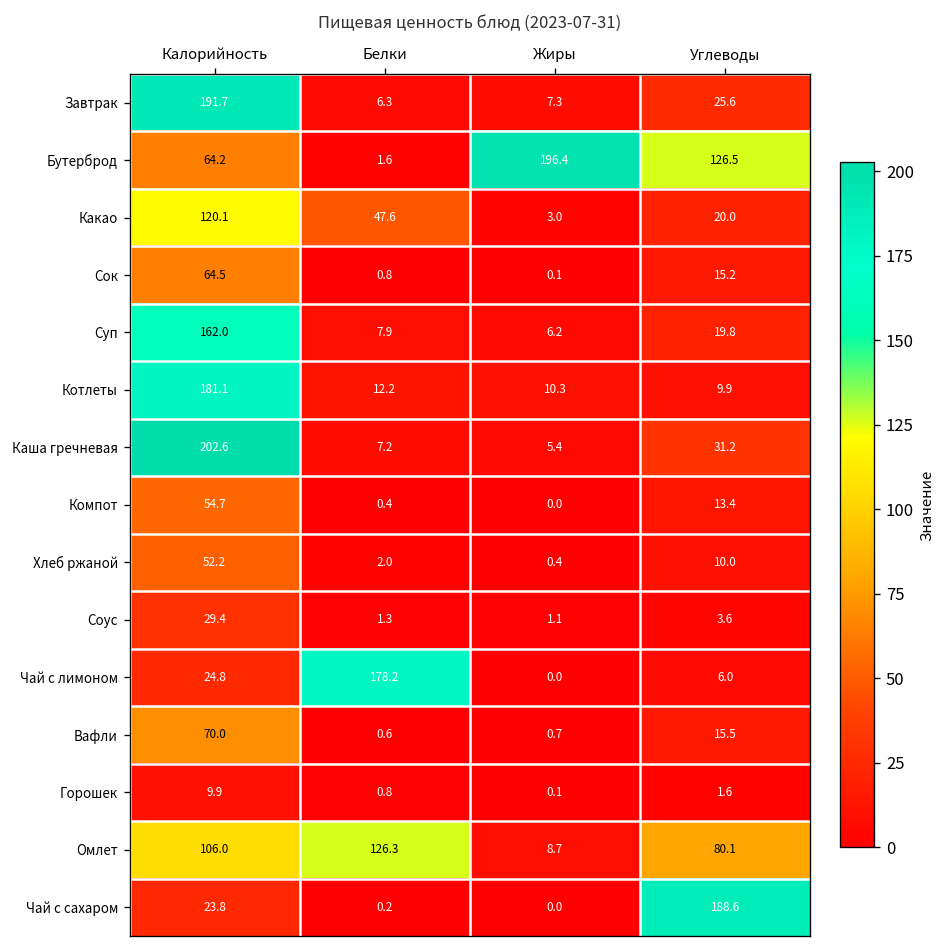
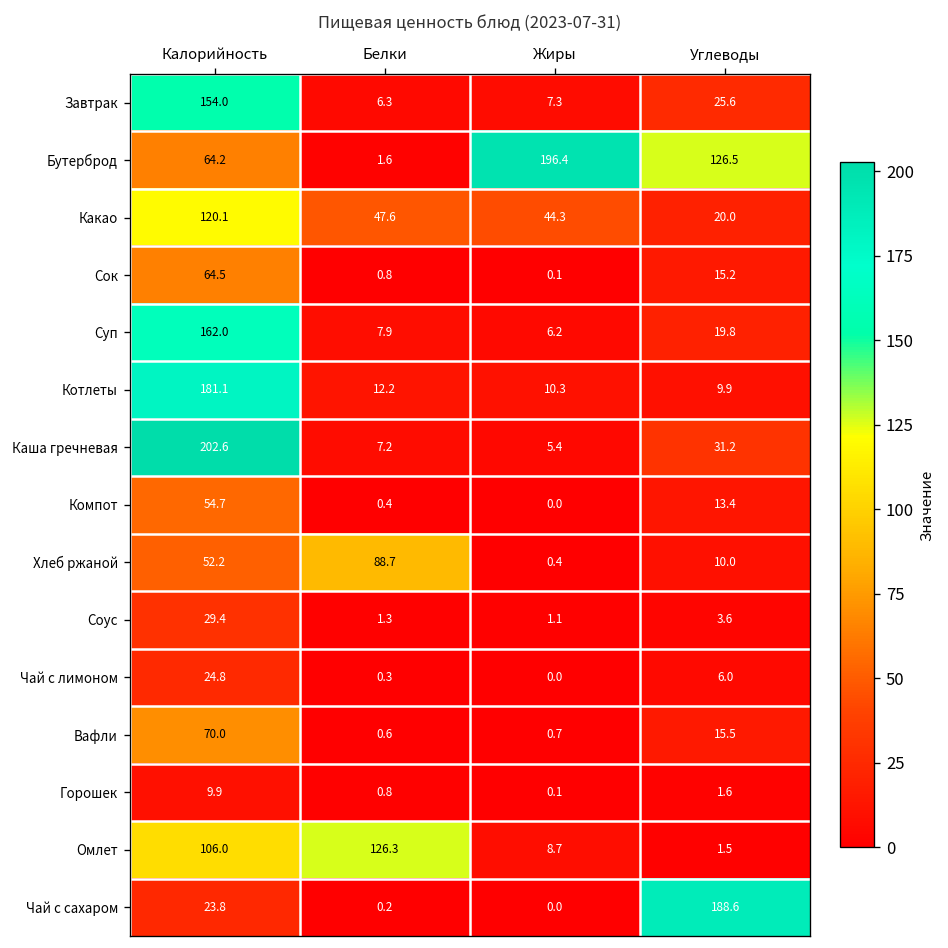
Завтрак, Калорийность: 191.7 -> 154.0
Какао, Жиры: 3.0 -> 44.3
Хлеб ржаной, Белки: 2.0 -> 88.7
Чай с лимоном, Белки: 178.2 -> 0.3
Омлет, Углеводы: 80.1 -> 1.5
